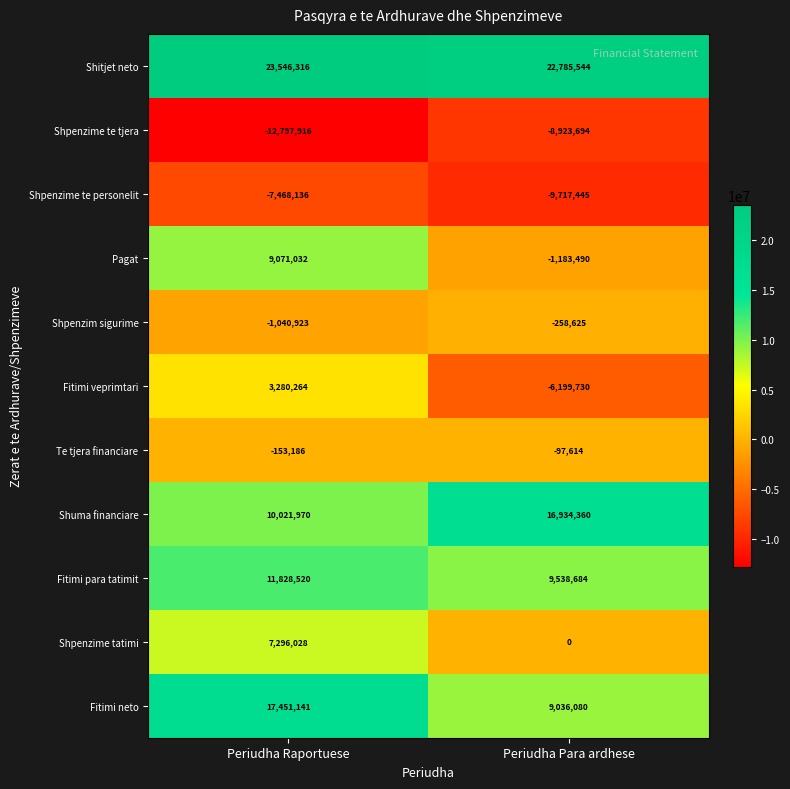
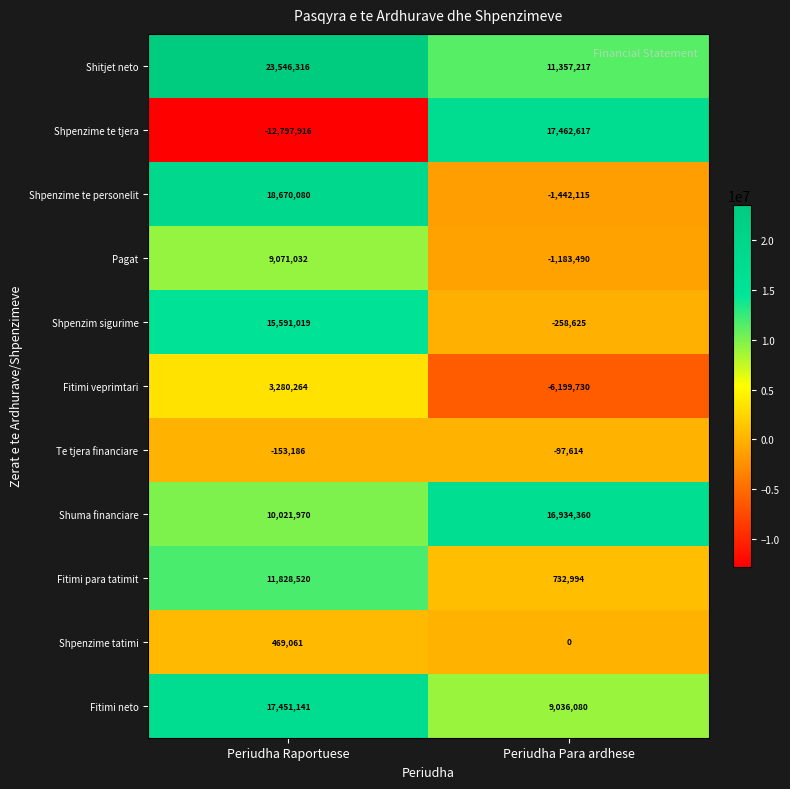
Shitjet neto, Periudha Para ardhese: 22,785,544 -> 11,357,217
Shpenzime te tjera, Periudha Para ardhese: -8,923,694 -> 17,462,617
Shpenzime te personelit, Periudha Raportuese: -7,468,136 -> 18,670,080
Shpenzime te personelit, Periudha Para ardhese: -9,717,445 -> -1,442,115
Shpenzim sigurime, Periudha Raportuese: -1,040,923 -> 15,591,019
Fitimi para tatimit, Periudha Para ardhese: 9,538,684 -> 732,994
Shpenzime tatimi, Periudha Raportuese: 7,296,028 -> 469,061
